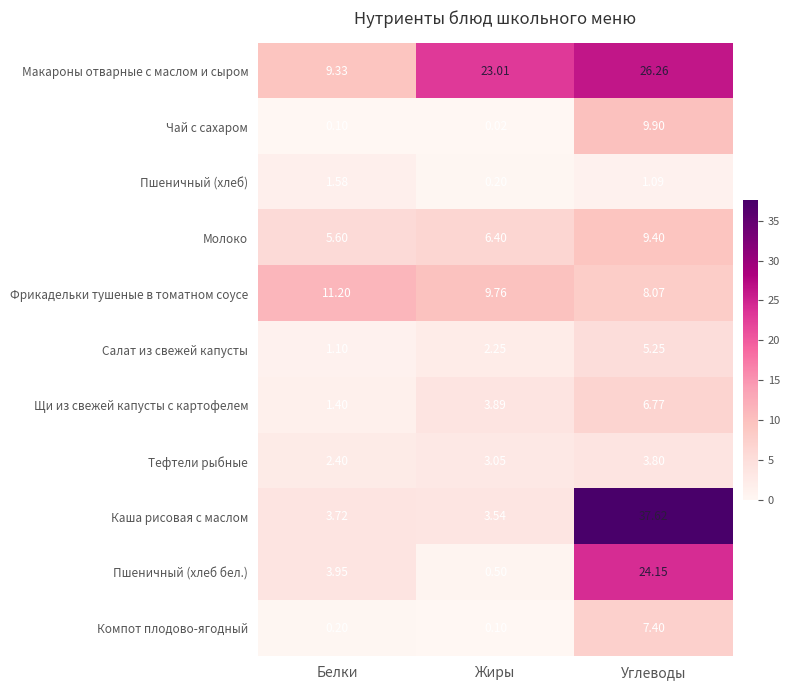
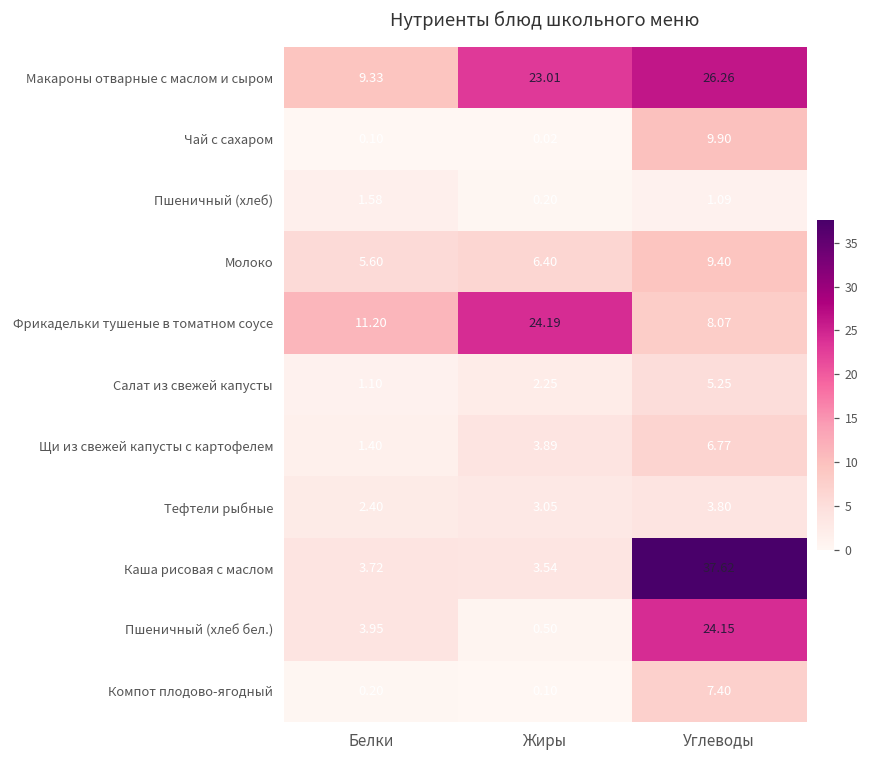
Фрикадельки тушеные в томатном соусе, Жиры: 9.76 -> 24.19
